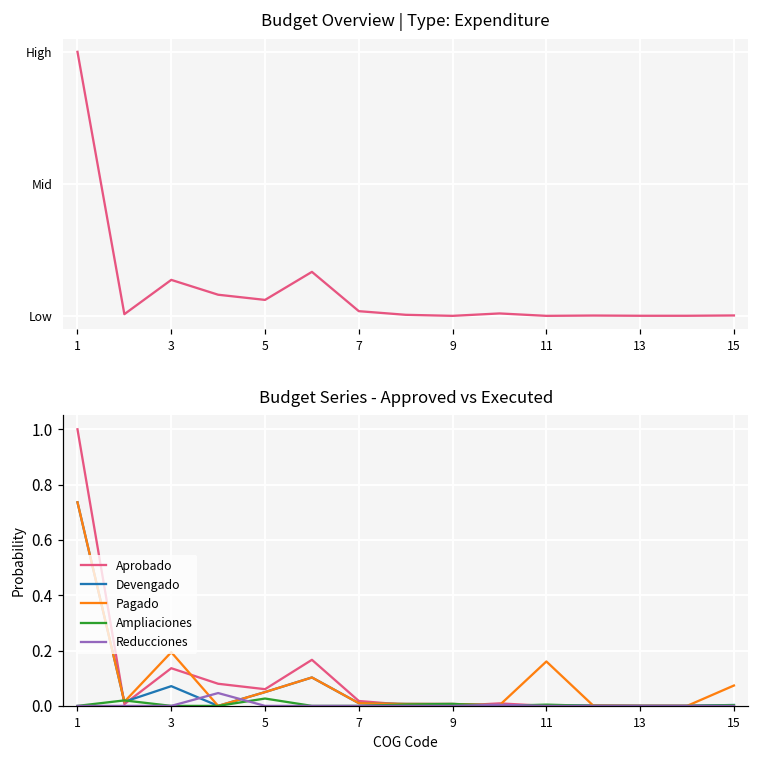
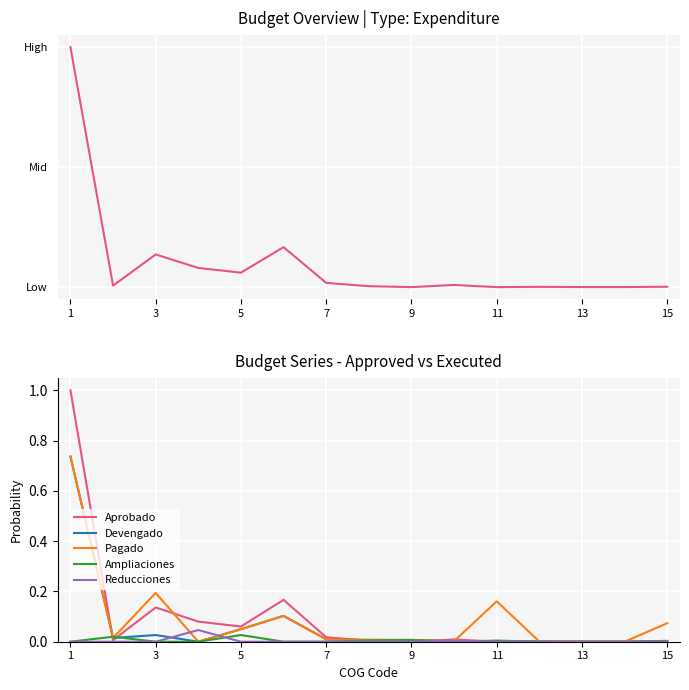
Budget Series - Approved vs Executed, Devengado, 3: 0.07 -> 0.03
